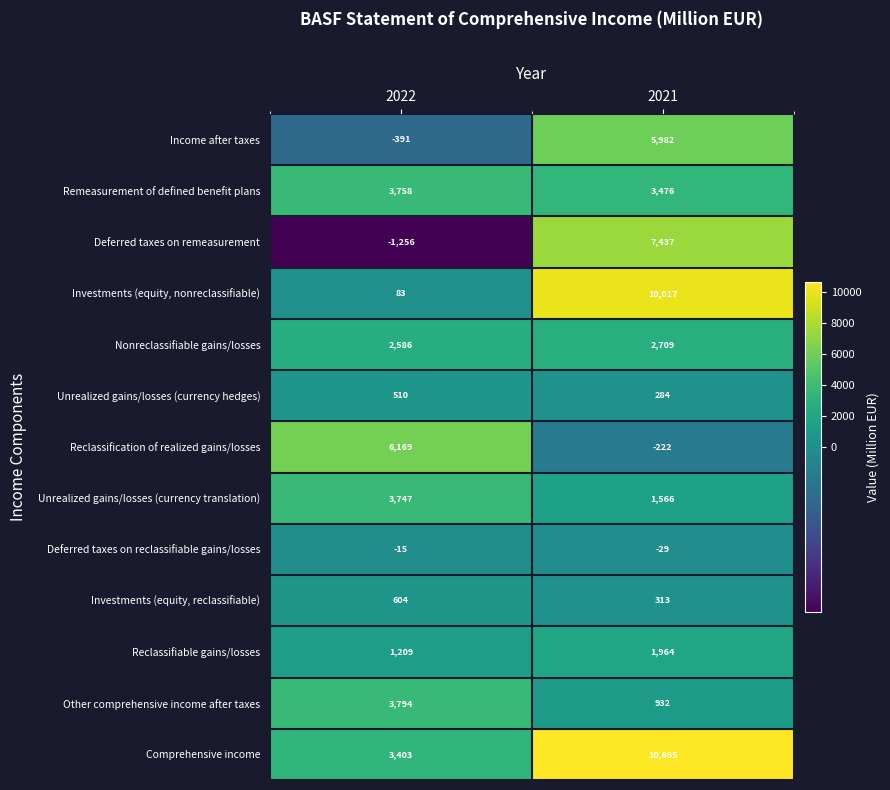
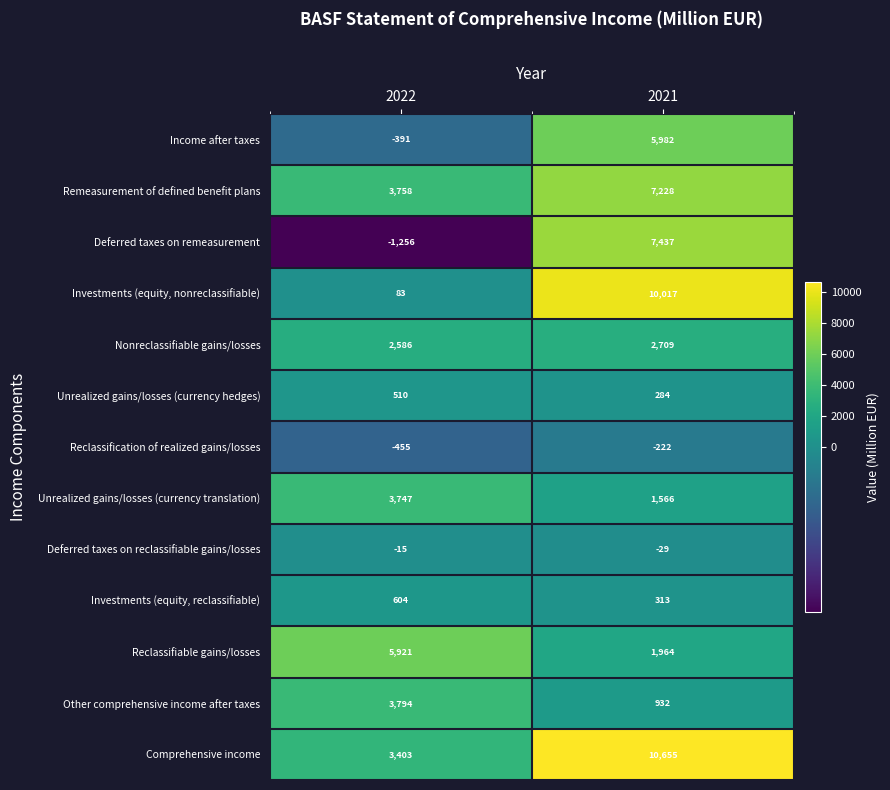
Remeasurement of defined benefit plans, 2021: 3,476 -> 7,228
Reclassification of realized gains/losses, 2022: 6,169 -> -455
Reclassifiable gains/losses, 2022: 1,209 -> 5,921
